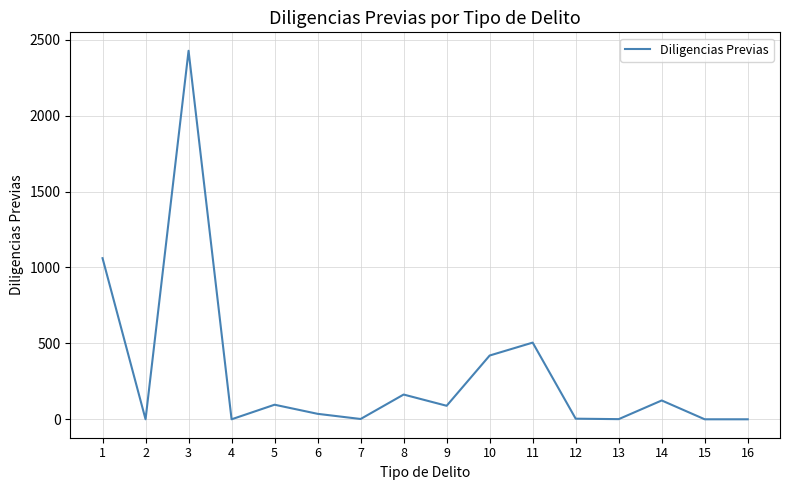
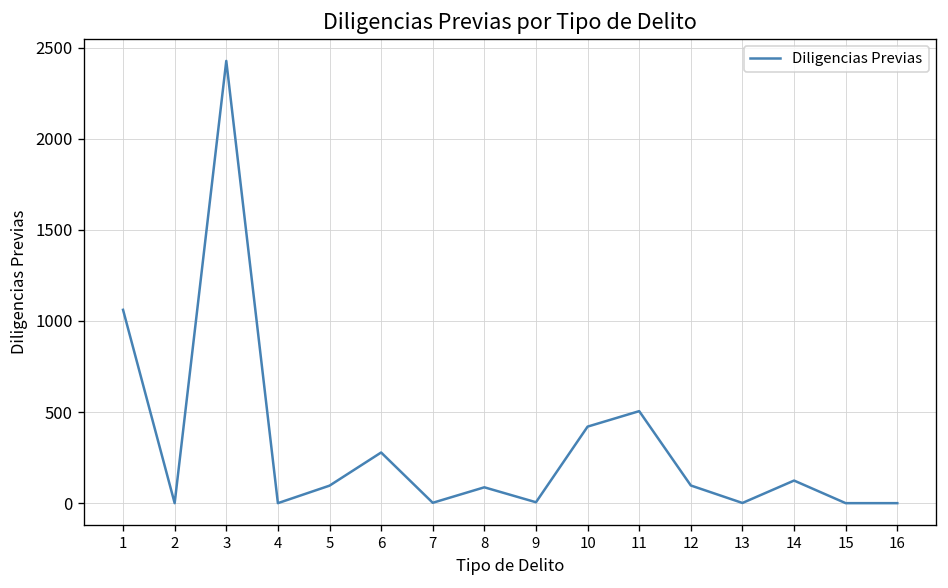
6: 40 -> 280
8: 160 -> 90
9: 90 -> 10
12: 0 -> 100
